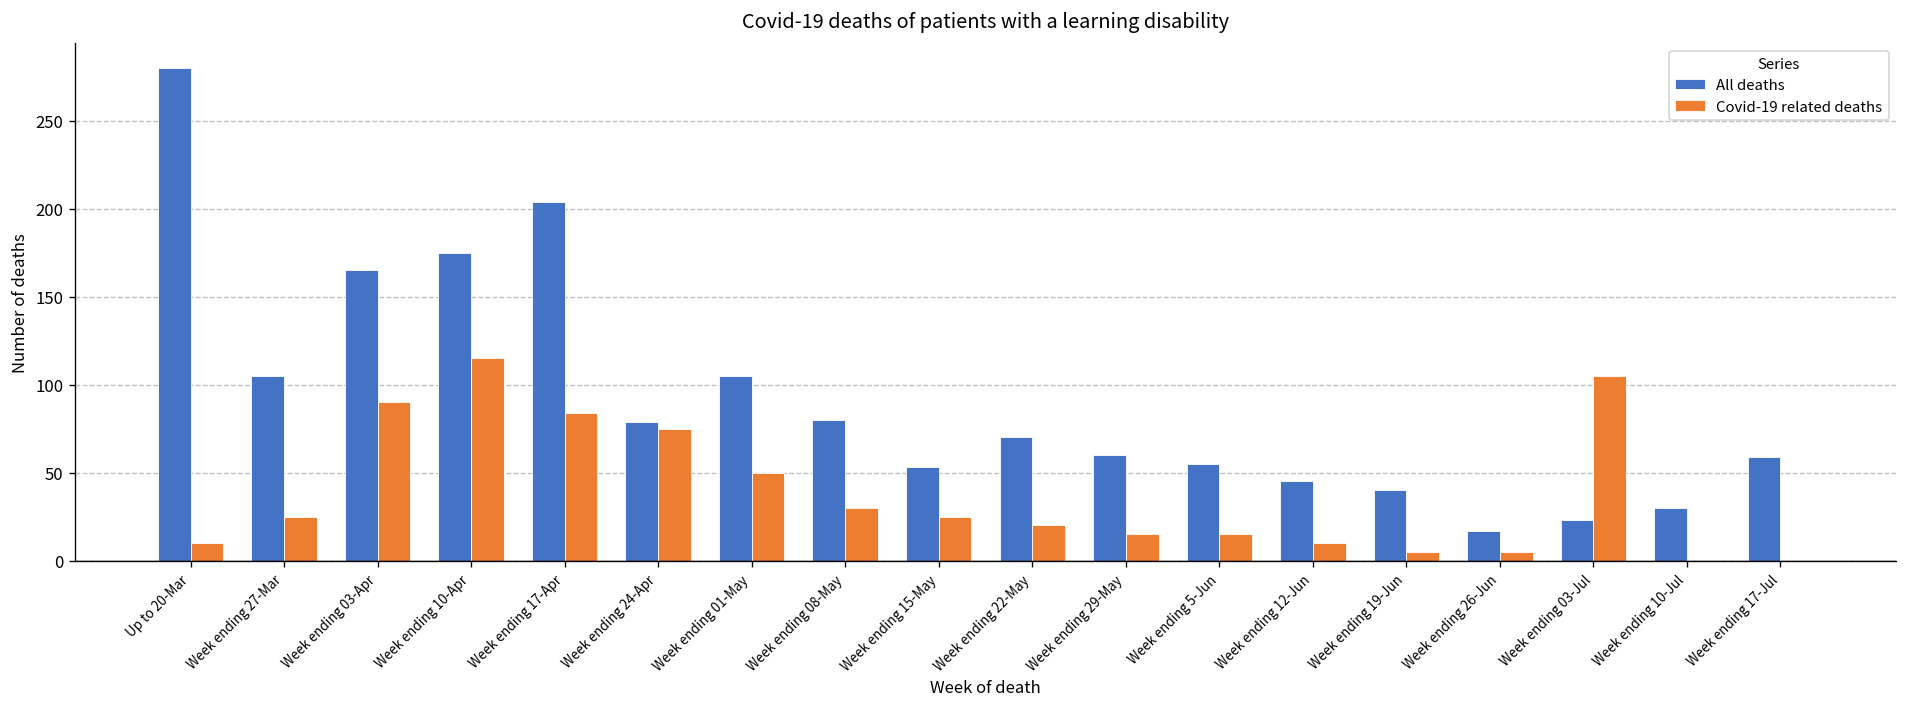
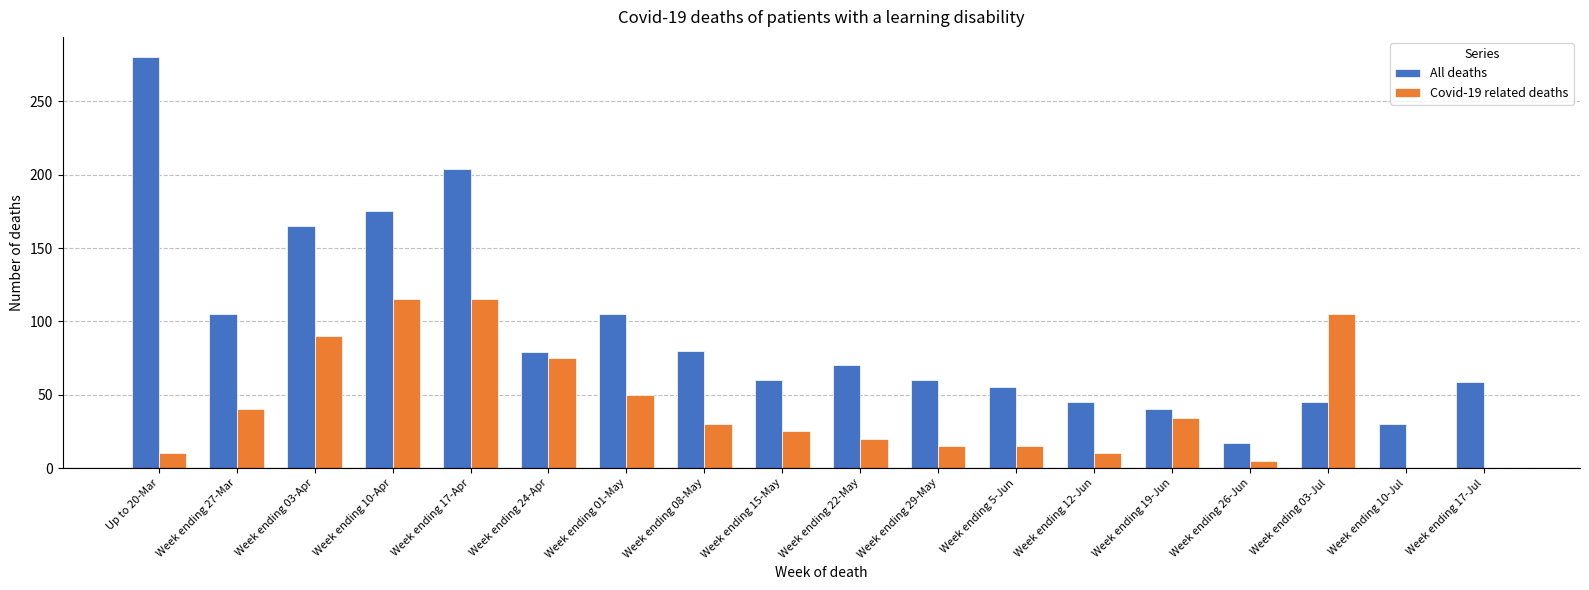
Covid-19 related deaths, Week ending 27-Mar: 25 -> 40
Covid-19 related deaths, Week ending 17-Apr: 84 -> 115
All deaths, Week ending 15-May: 53 -> 60
Covid-19 related deaths, Week ending 19-Jun: 5 -> 34
All deaths, Week ending 03-Jul: 23 -> 45
